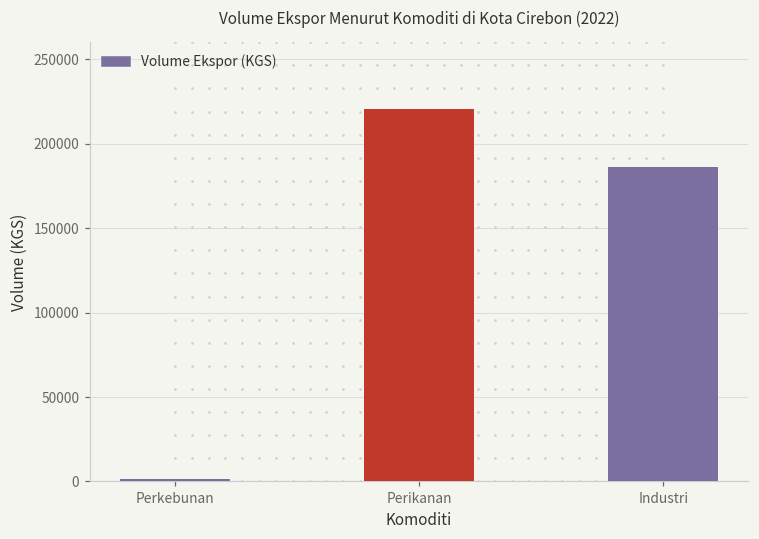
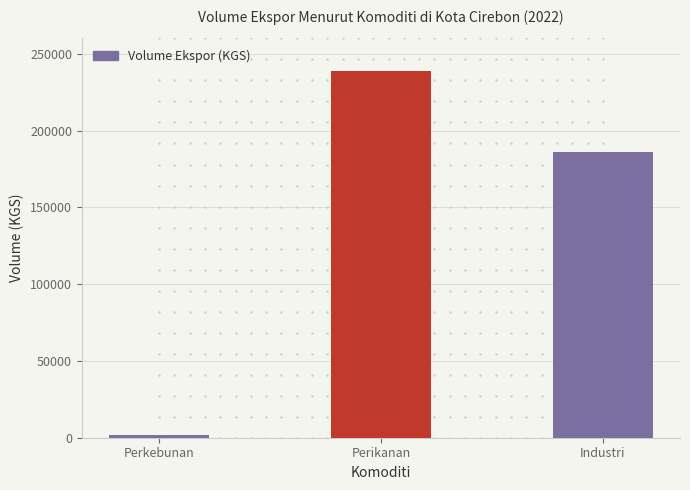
Volume Ekspor (KGS), Perikanan: 221000 -> 239000
